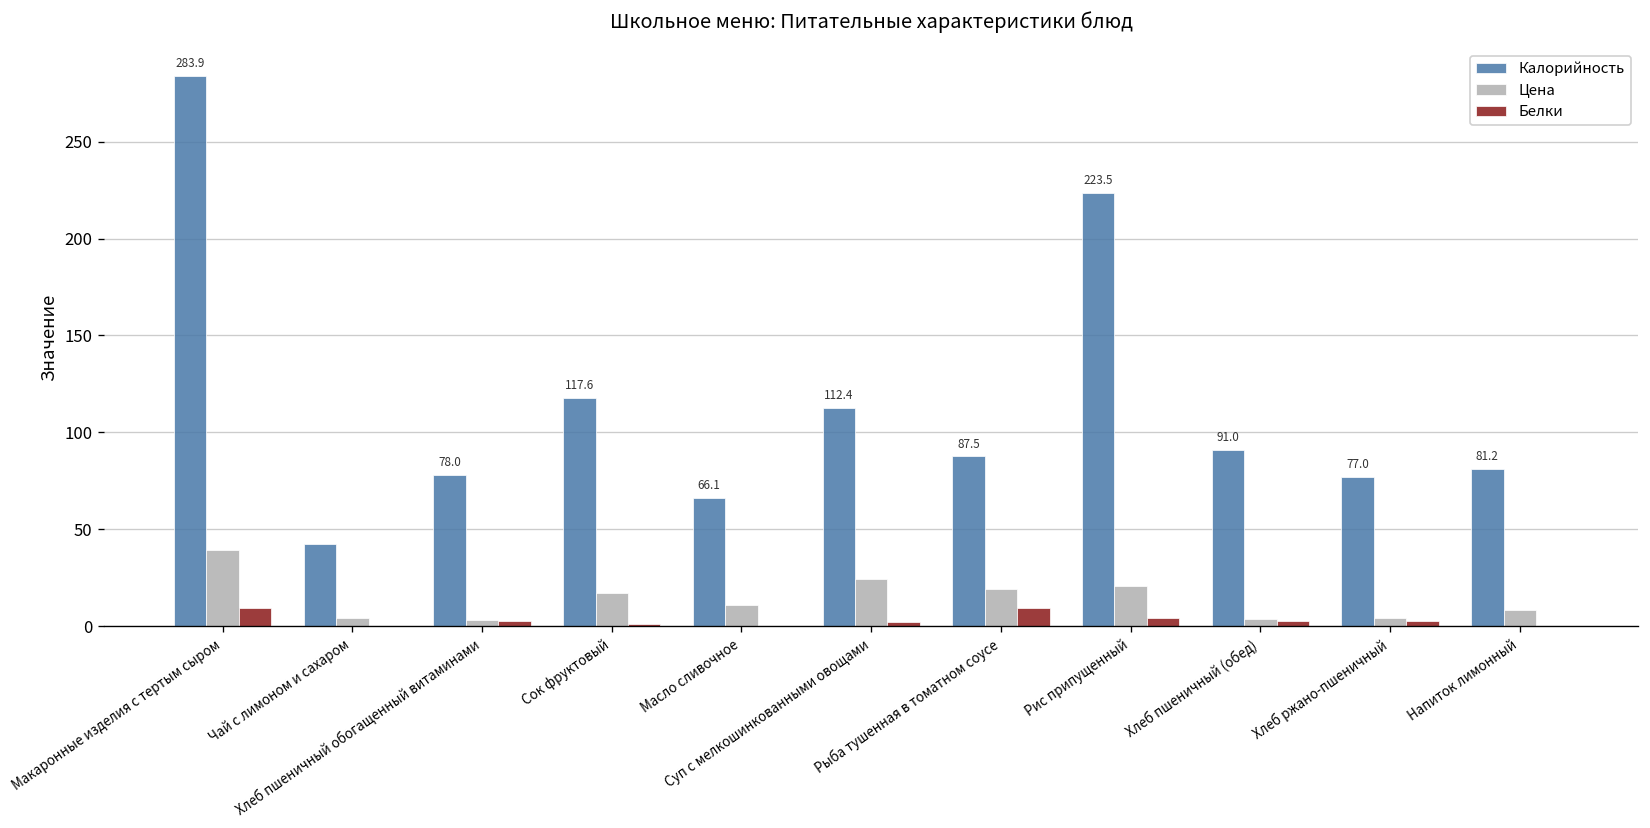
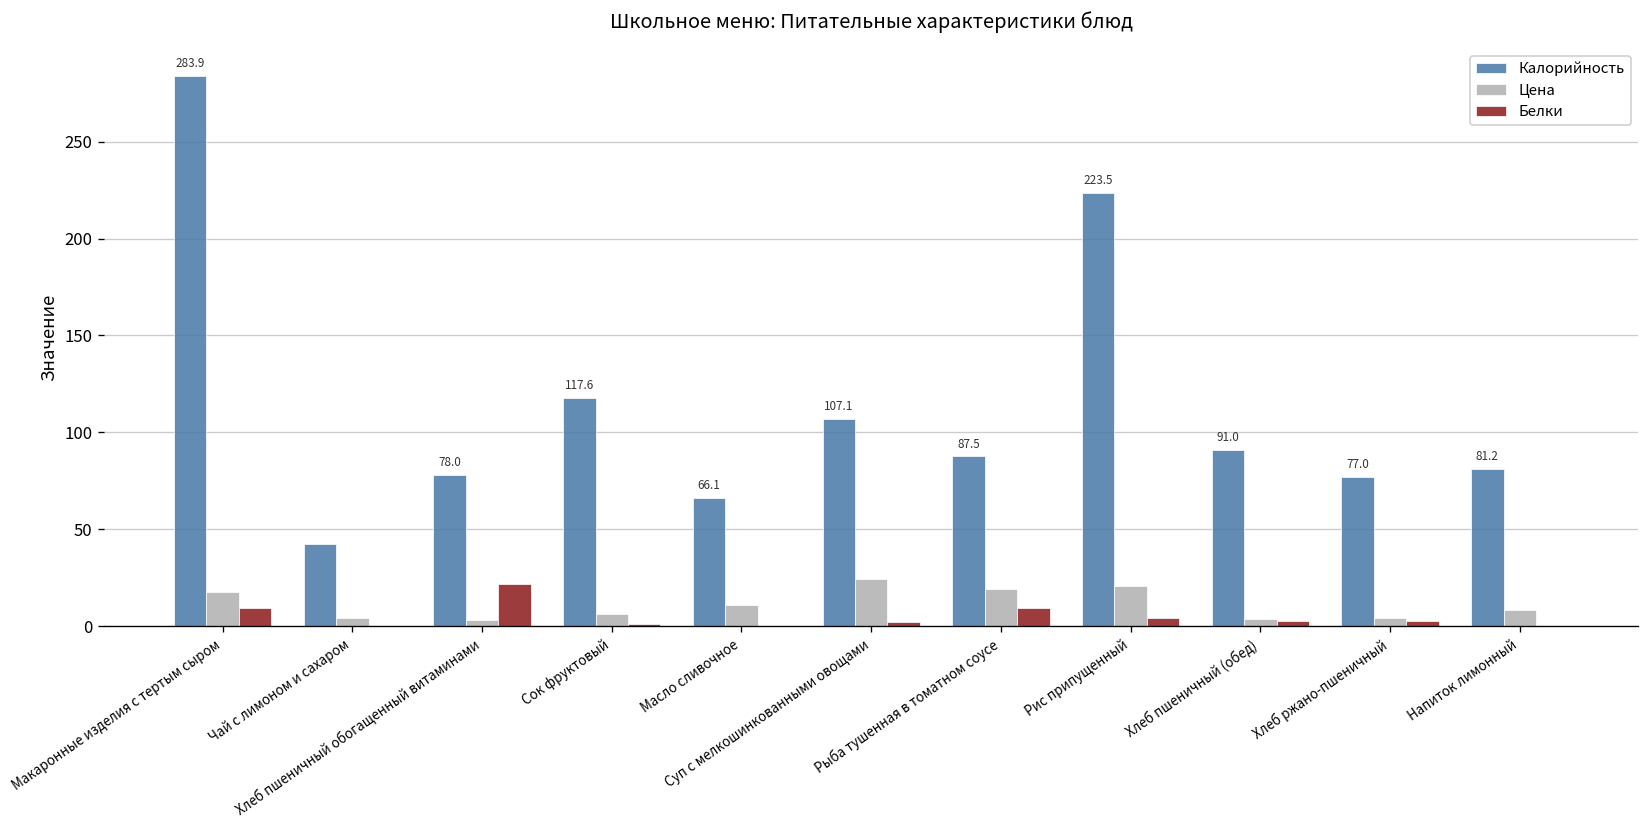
Цена, Макаронные изделия с тертым сыром: 39 -> 17
Белки, Хлеб пшеничный обогащенный витаминами: 2 -> 22
Цена, Сок фруктовый: 17 -> 6
Калорийность, Суп с мелкошинкованными овощами: 112.4 -> 107.1
